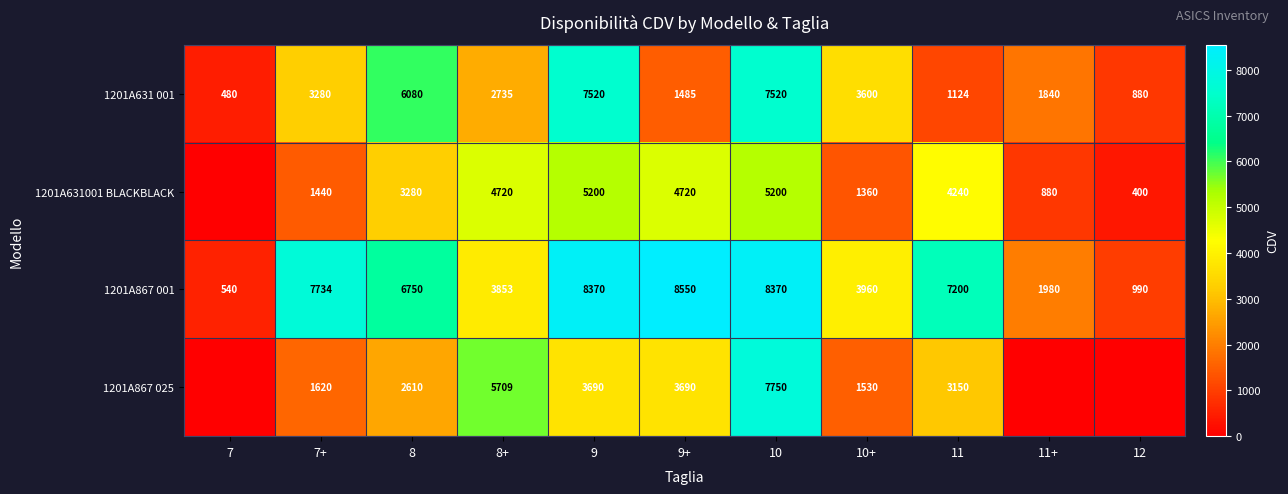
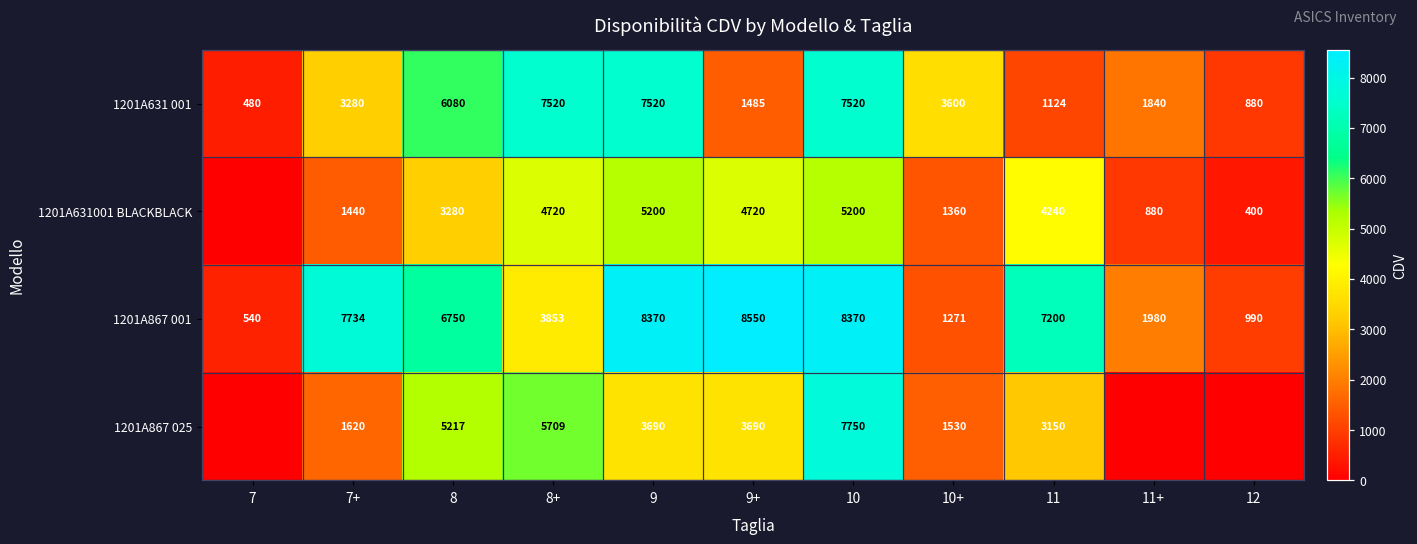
1201A631 001, 8+: 2735 -> 7520
1201A867 001, 10+: 3960 -> 1271
1201A867 025, 8: 2610 -> 5217
